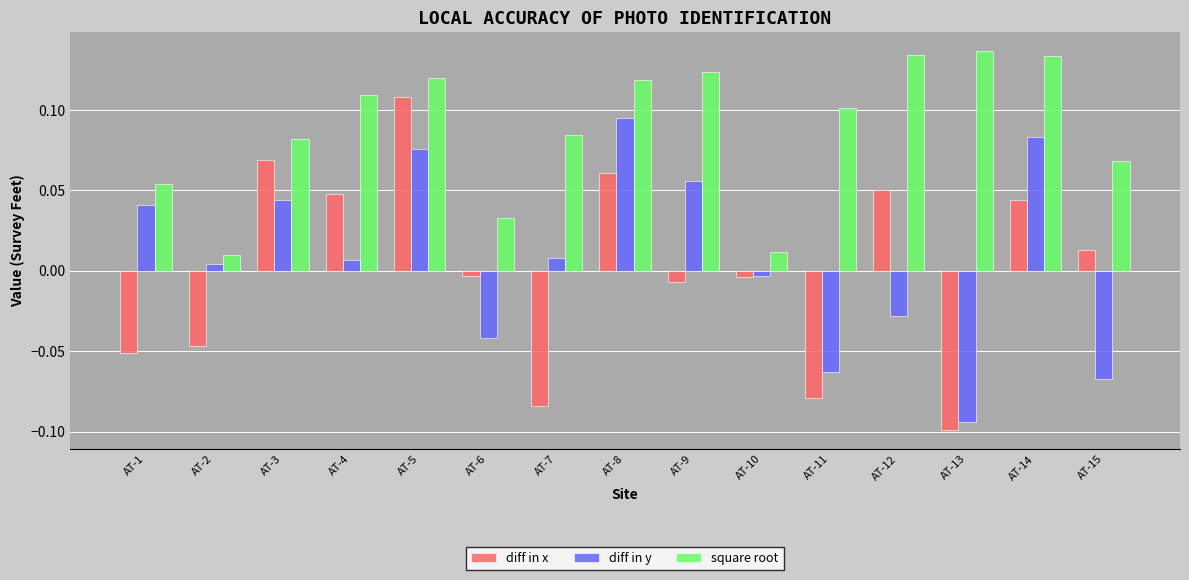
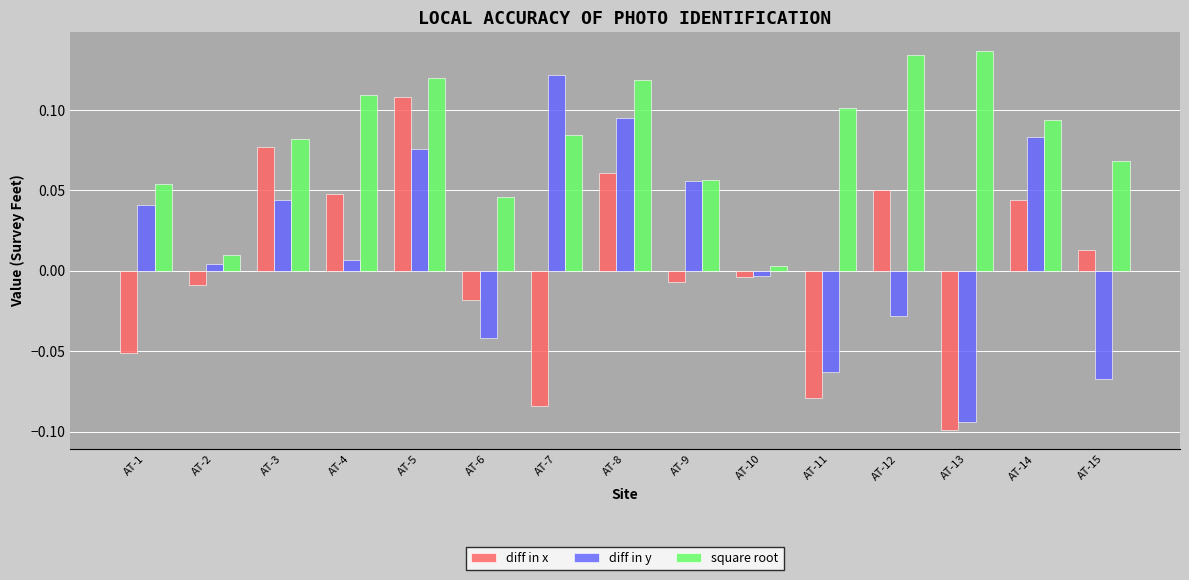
diff in x, AT-2: -0.047 -> -0.009
diff in x, AT-3: 0.069 -> 0.077
diff in x, AT-6: -0.003 -> -0.018
square root, AT-6: 0.033 -> 0.046
diff in y, AT-7: 0.008 -> 0.122
square root, AT-9: 0.123 -> 0.056
square root, AT-10: 0.012 -> 0.003
square root, AT-14: 0.134 -> 0.094
